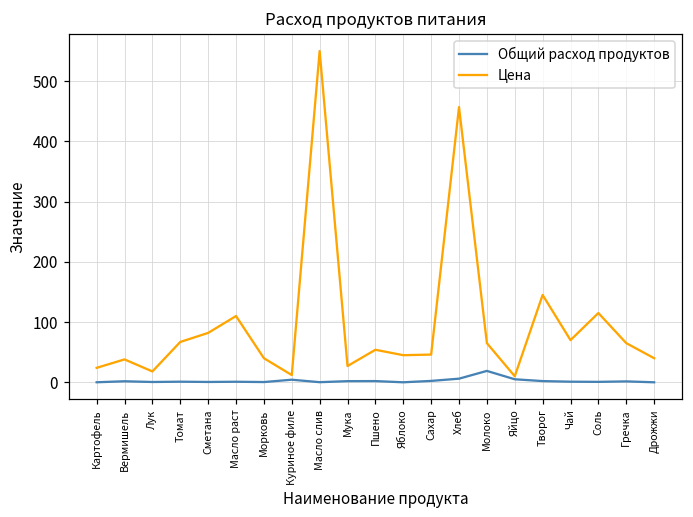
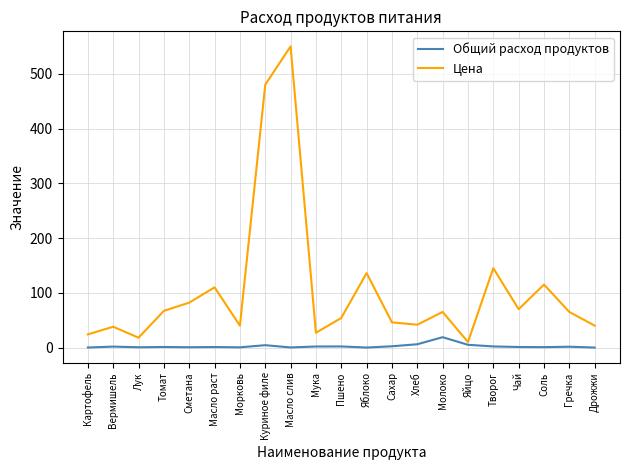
Цена, Куриное филе: 10 -> 480
Цена, Яблоко: 50 -> 140
Цена, Хлеб: 460 -> 40
